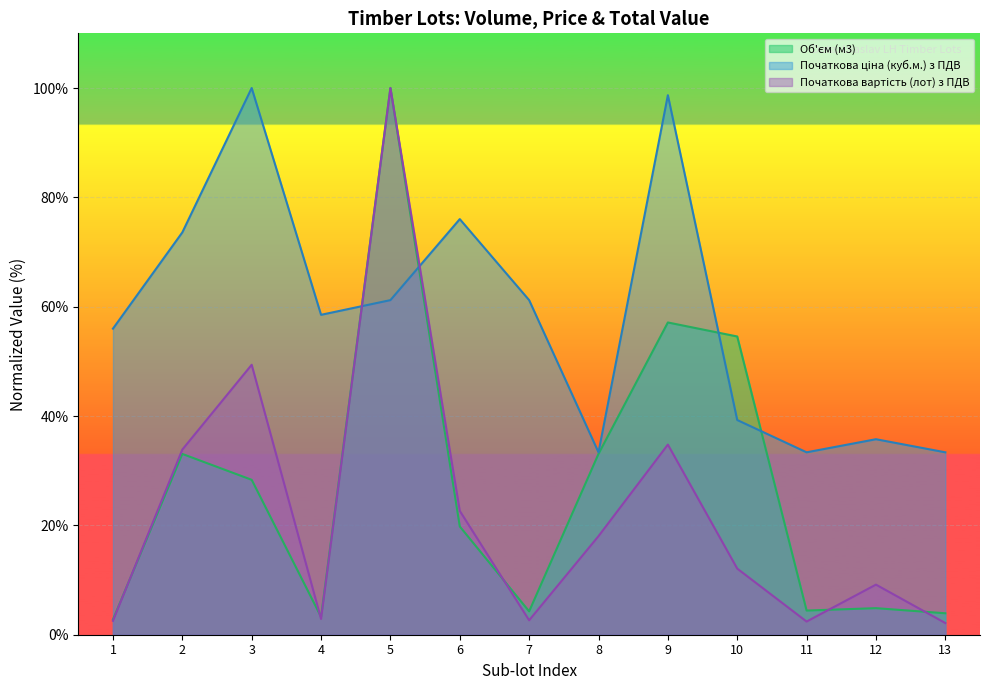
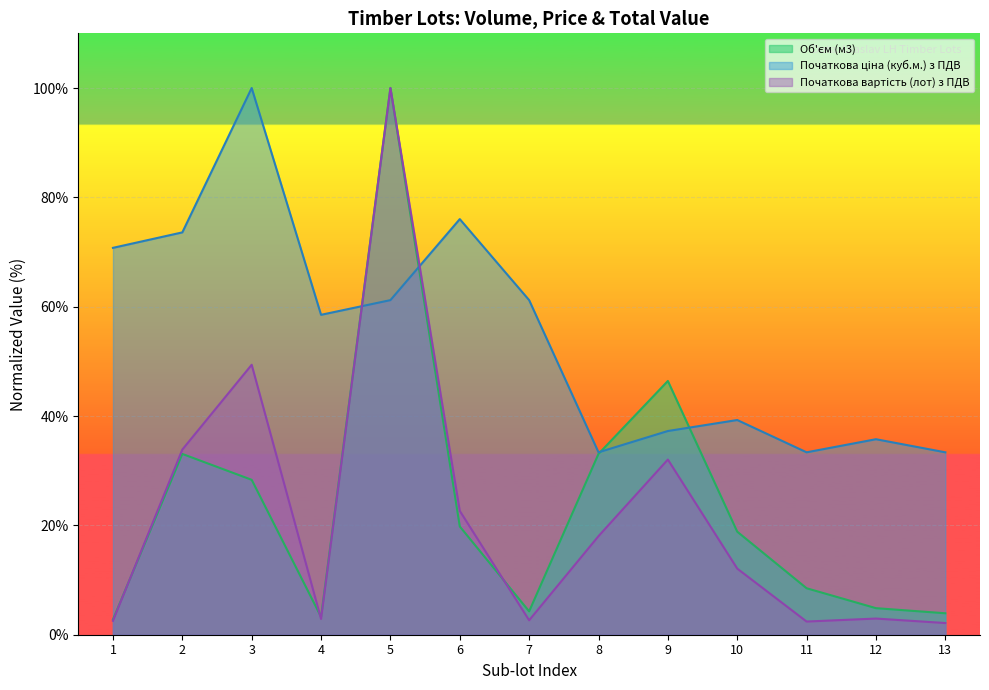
Початкова ціна (куб.м.) з ПДВ, 1: 56% -> 71%
Об'єм (м3), 9: 57% -> 46%
Початкова ціна (куб.м.) з ПДВ, 9: 99% -> 37%
Початкова вартість (лот) з ПДВ, 9: 35% -> 32%
Об'єм (м3), 10: 55% -> 19%
Об'єм (м3), 11: 4% -> 9%
Початкова вартість (лот) з ПДВ, 12: 9% -> 3%
